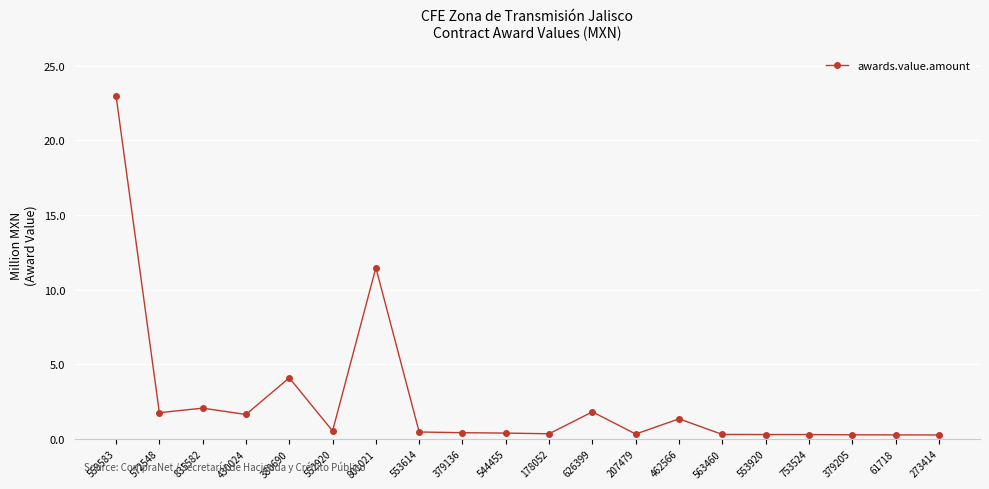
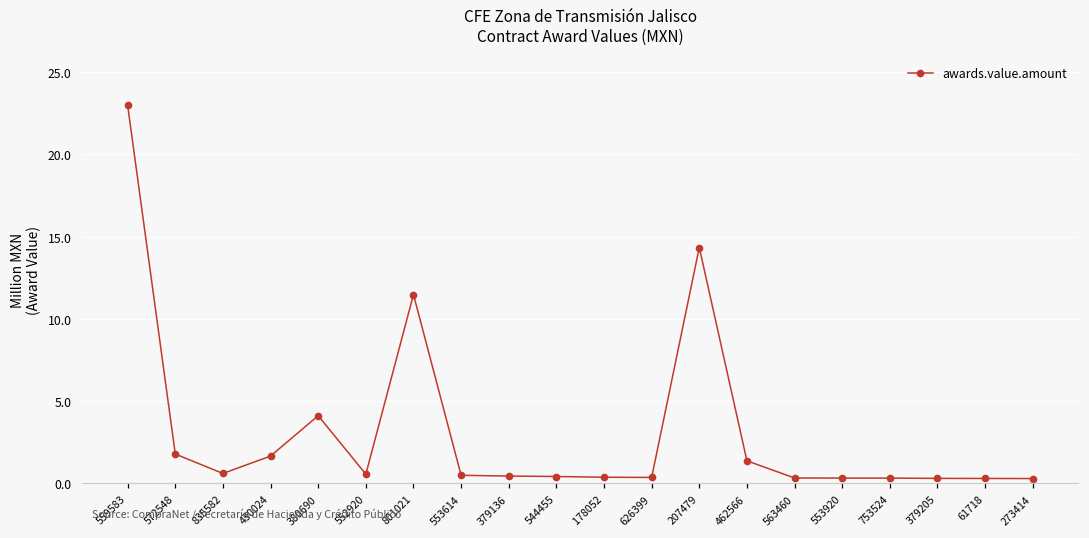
835582: 2.1 -> 0.6
626399: 1.8 -> 0.3
207479: 0.3 -> 14.3
